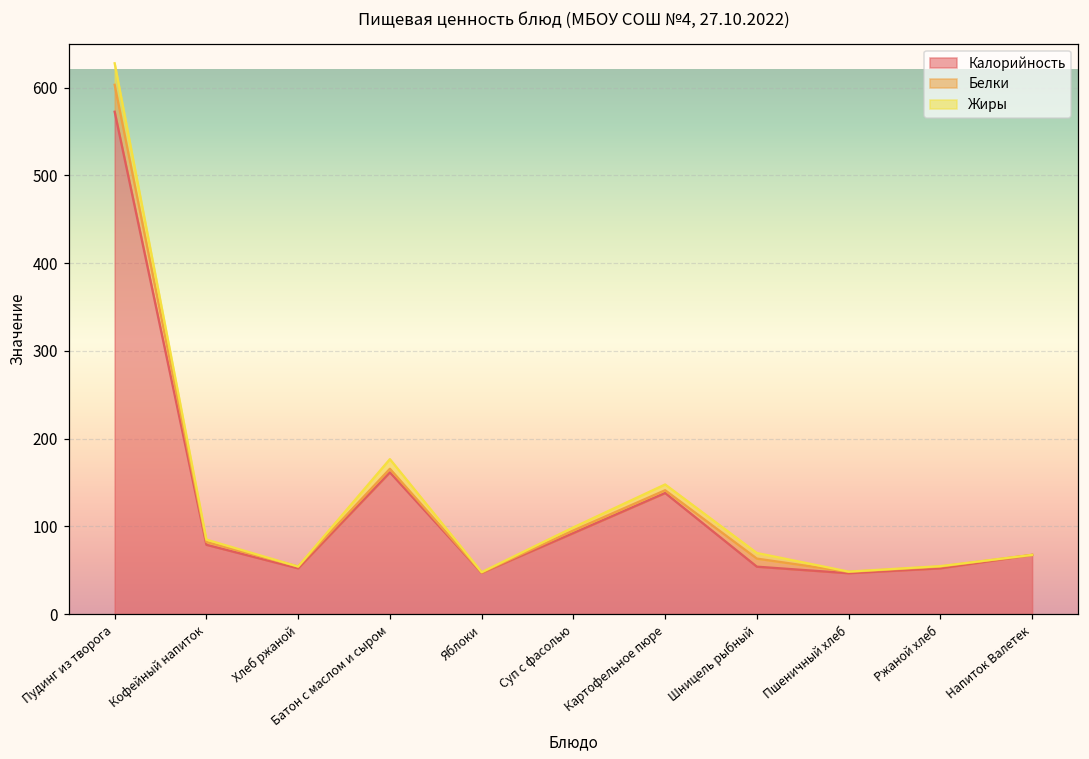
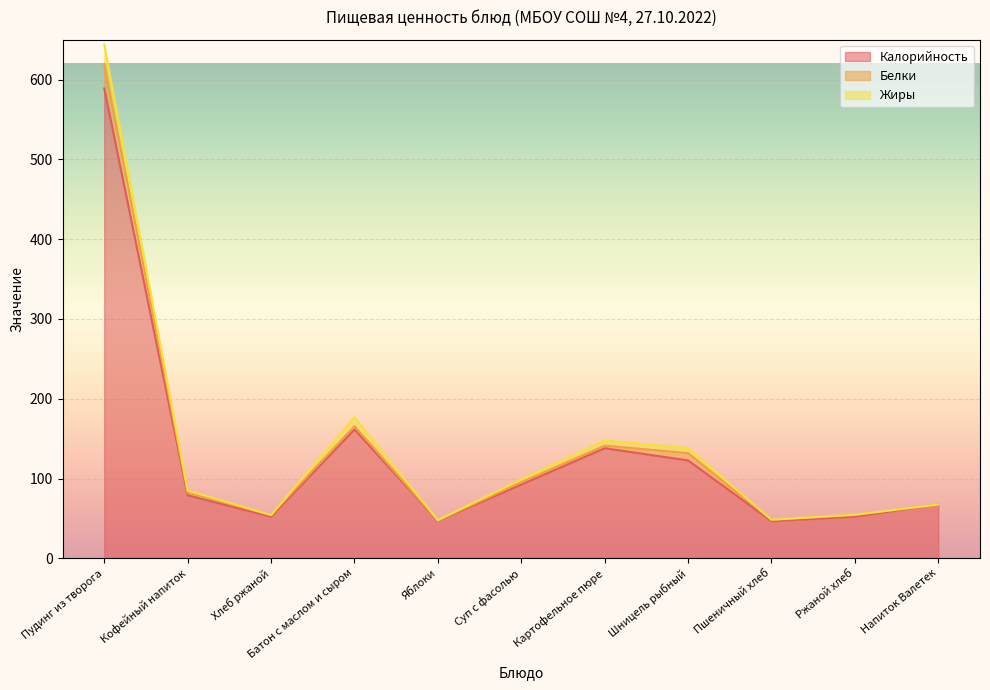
Калорийность, Пудинг из творога: 570 -> 590
Калорийность, Шницель рыбный: 50 -> 120
